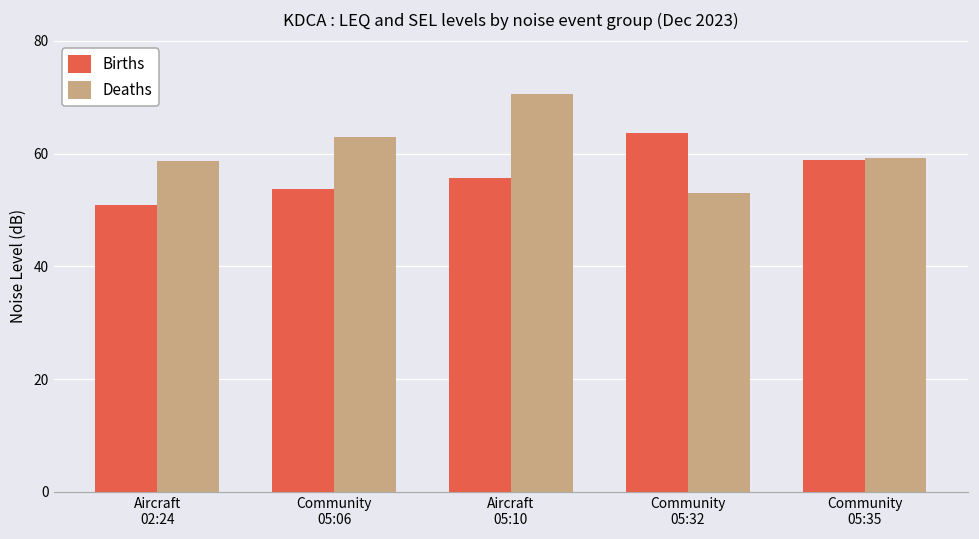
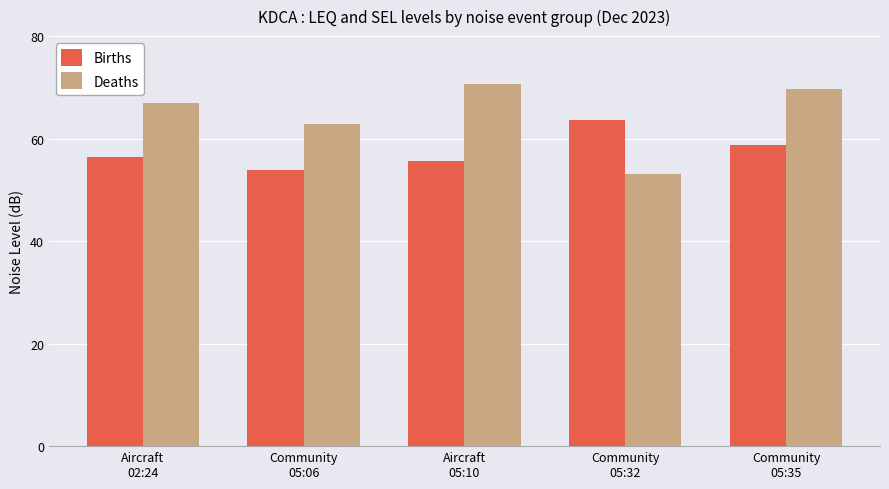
Births, Aircraft 02:24: 51 -> 56
Deaths, Aircraft 02:24: 59 -> 67
Deaths, Community 05:35: 59 -> 70
